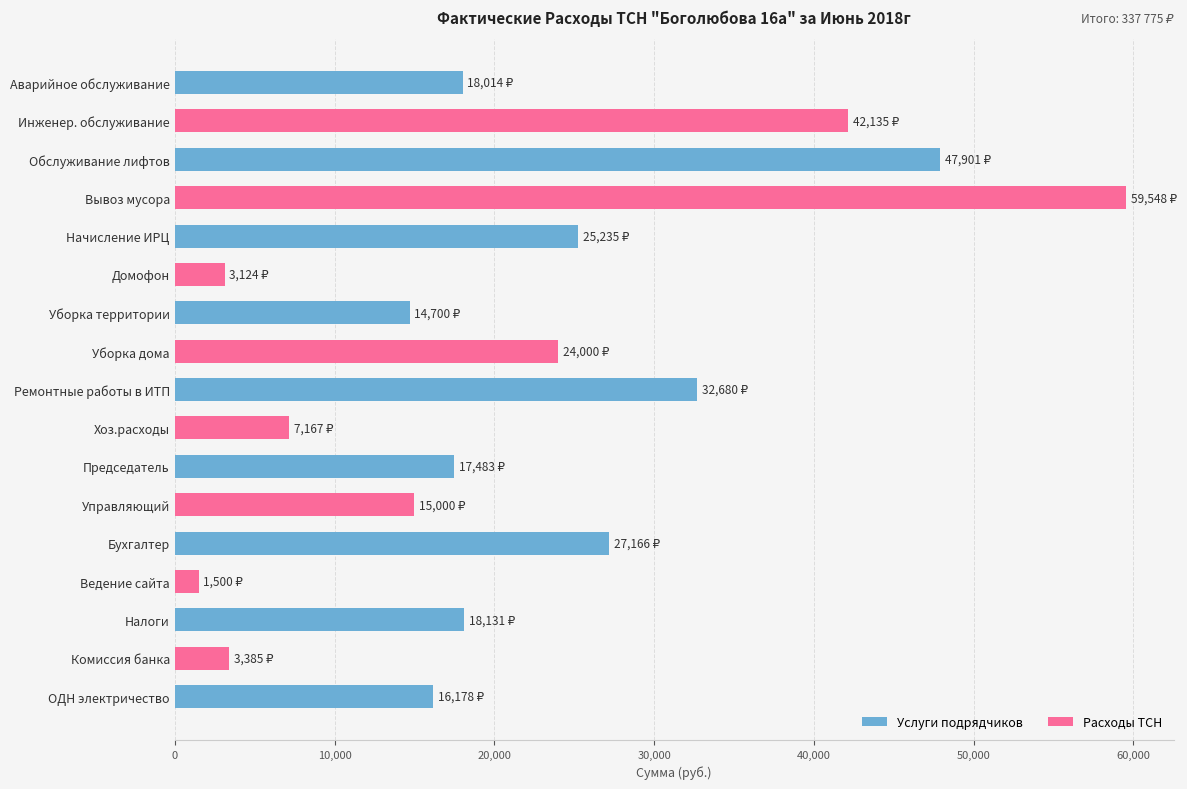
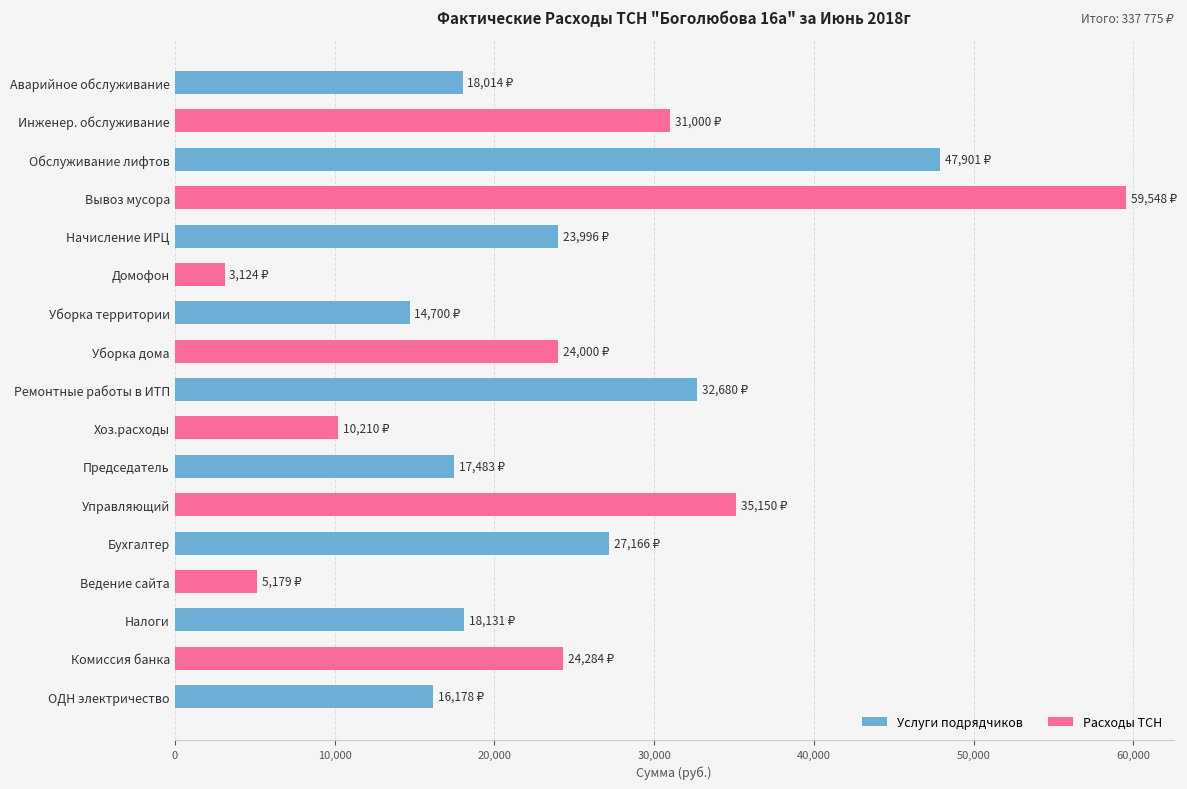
Инженер. обслуживание: 42,135 -> 31,000
Начисление ИРЦ: 25,235 -> 23,996
Хоз.расходы: 7,167 -> 10,210
Управляющий: 15,000 -> 35,150
Ведение сайта: 1,500 -> 5,179
Комиссия банка: 3,385 -> 24,284
